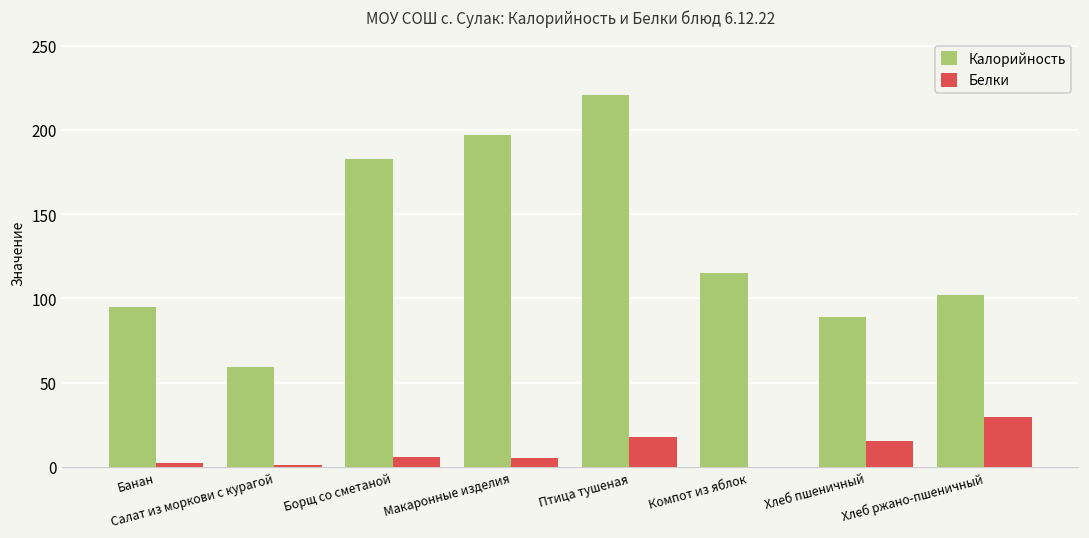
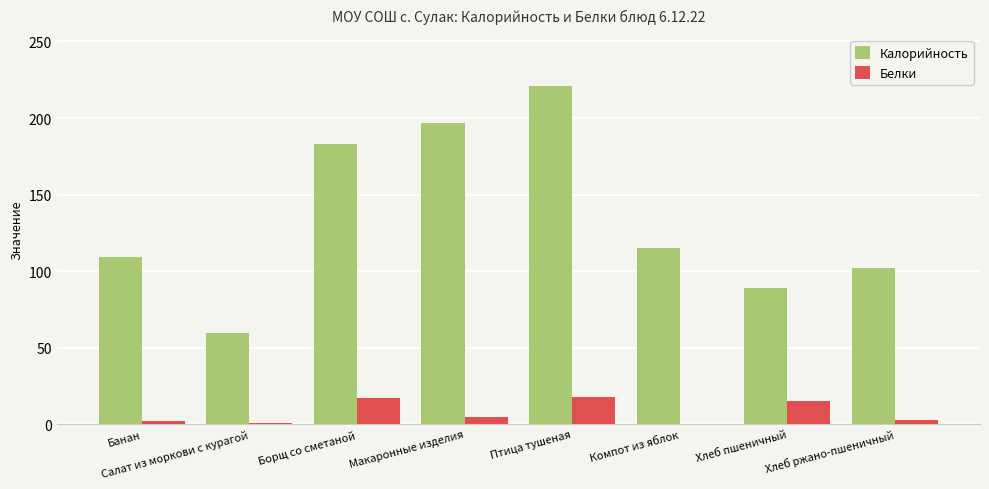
Калорийность, Банан: 95 -> 109
Белки, Борщ со сметаной: 6 -> 17
Белки, Хлеб ржано-пшеничный: 30 -> 3
